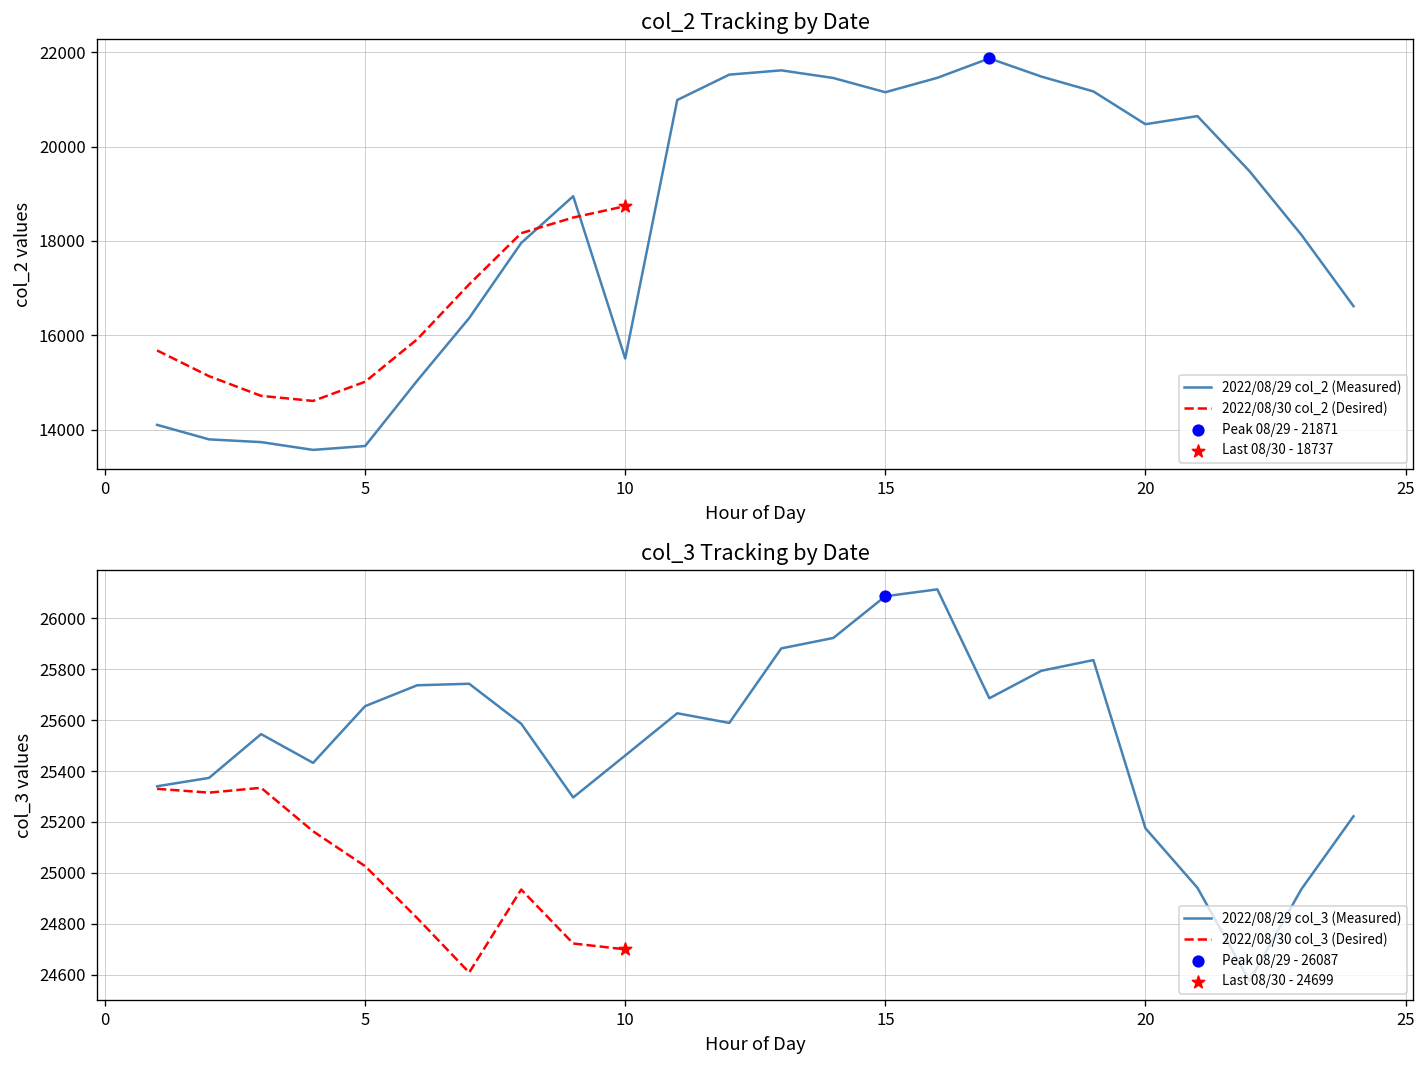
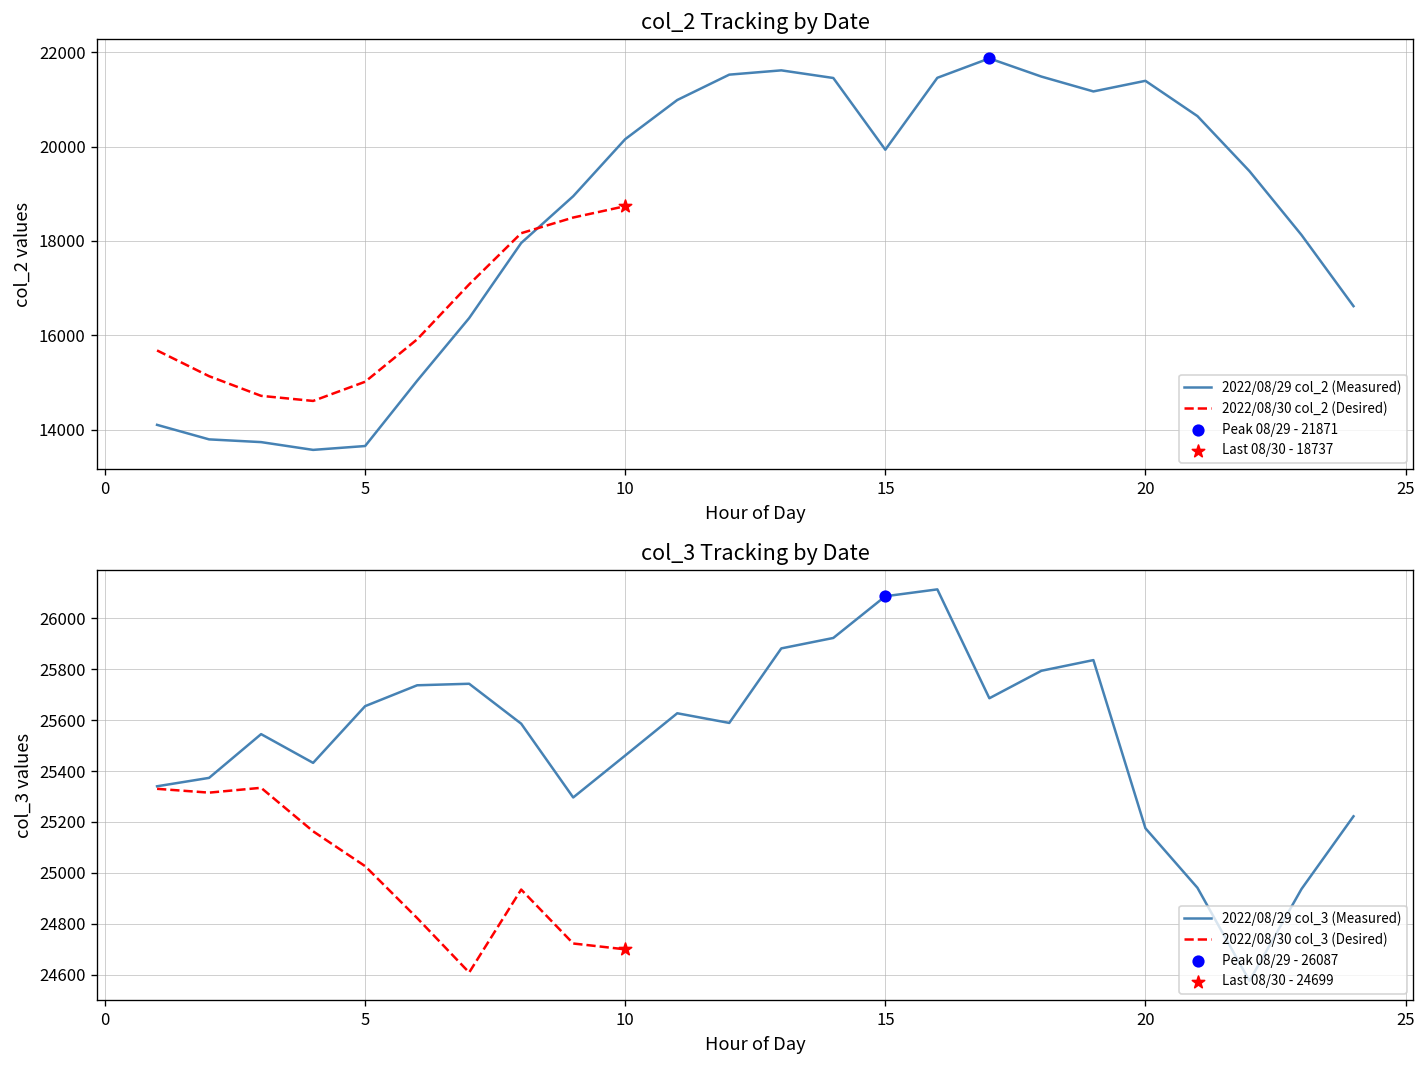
col_2 Tracking by Date, 2022/08/29 col_2 (Measured), 10: 15500 -> 20200
col_2 Tracking by Date, 2022/08/29 col_2 (Measured), 15: 21200 -> 19900
col_2 Tracking by Date, 2022/08/29 col_2 (Measured), 20: 20500 -> 21400
